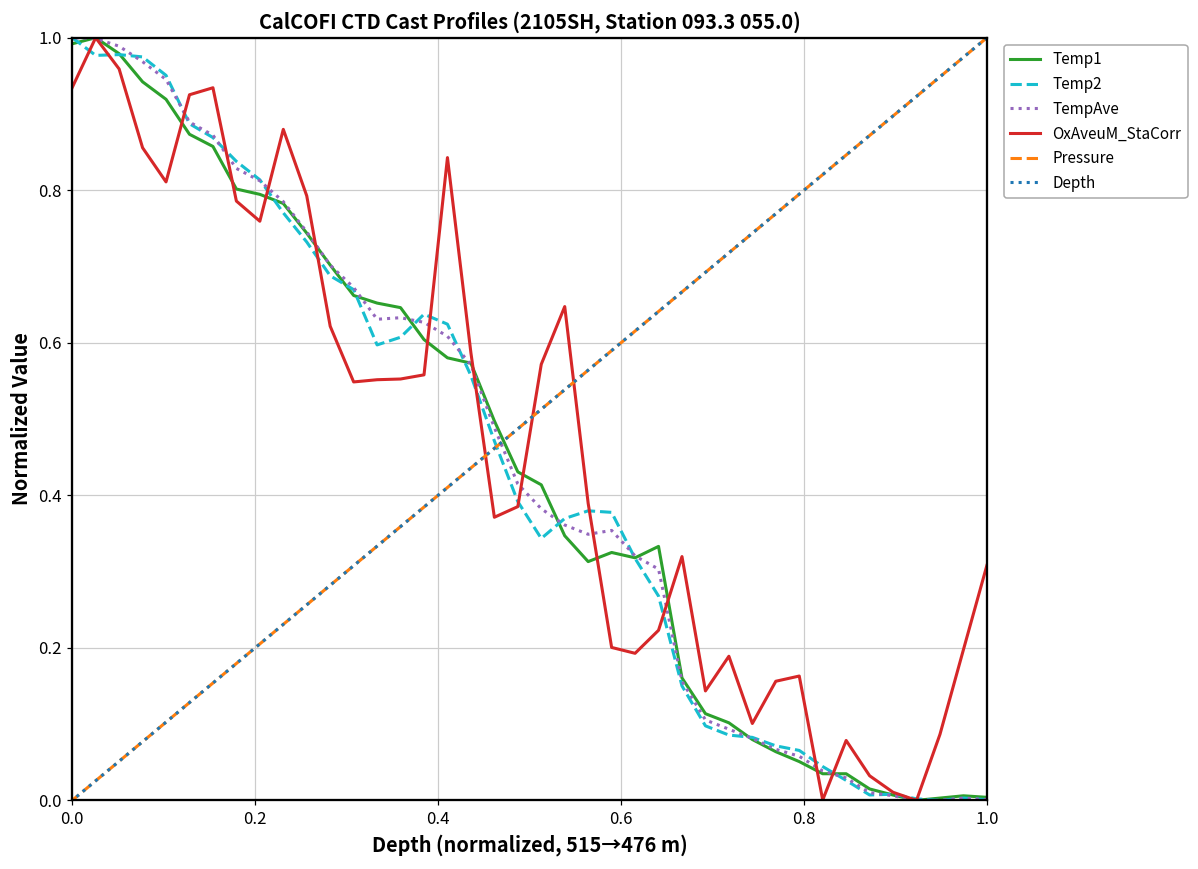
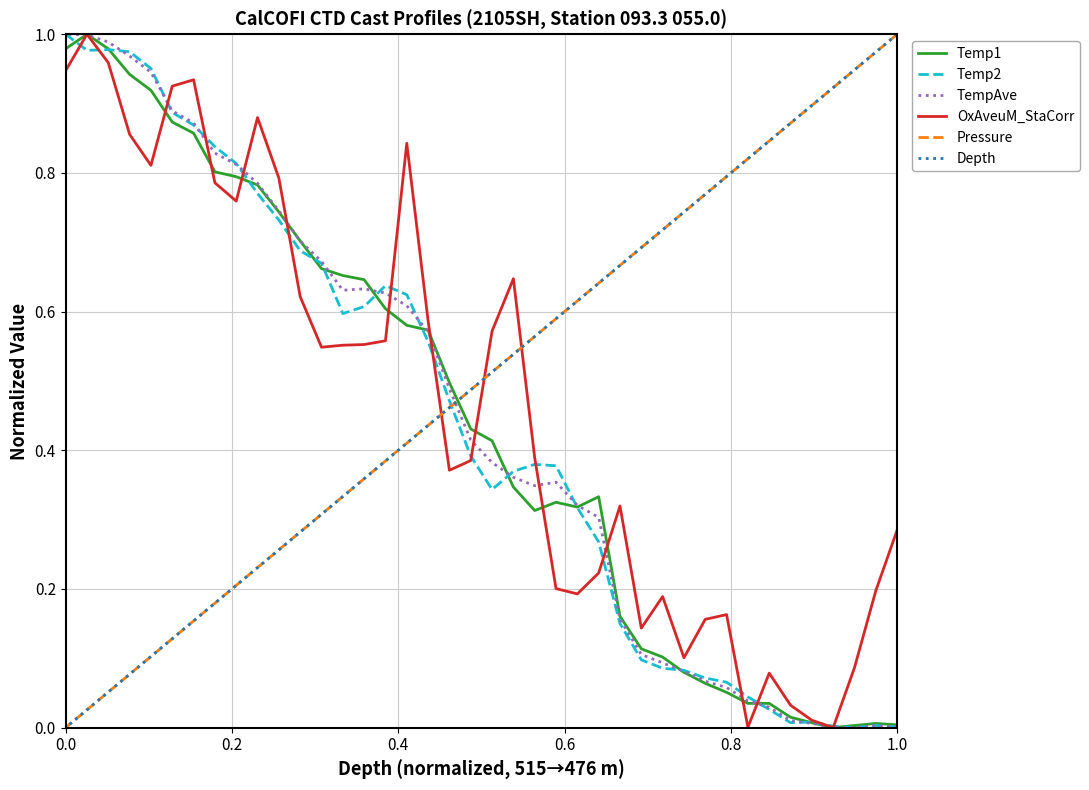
Temp1, 0.0: 0.99 -> 0.98
OxAveuM_StaCorr, 0.0: 0.93 -> 0.95
OxAveuM_StaCorr, 1.0: 0.31 -> 0.28
